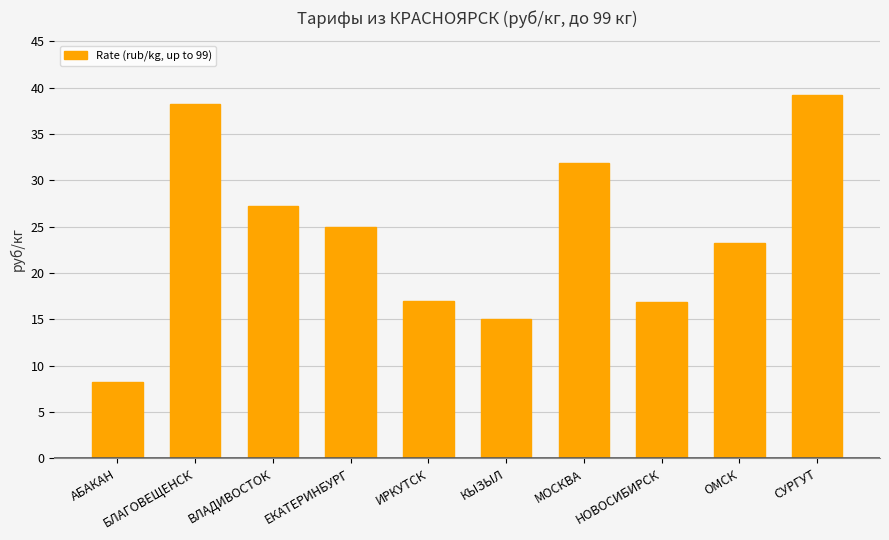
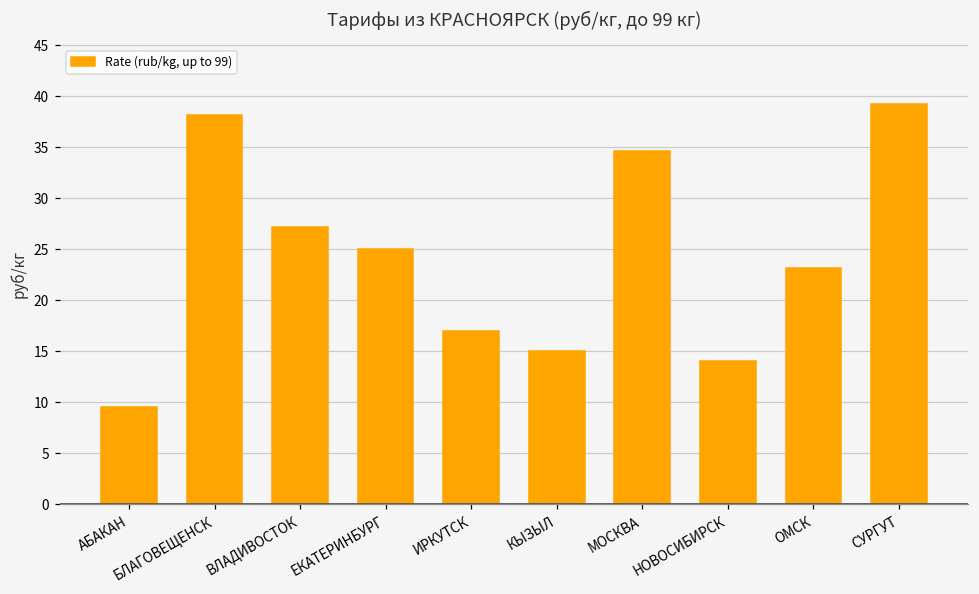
АБАКАН: 8 -> 10
МОСКВА: 32 -> 35
НОВОСИБИРСК: 17 -> 14
